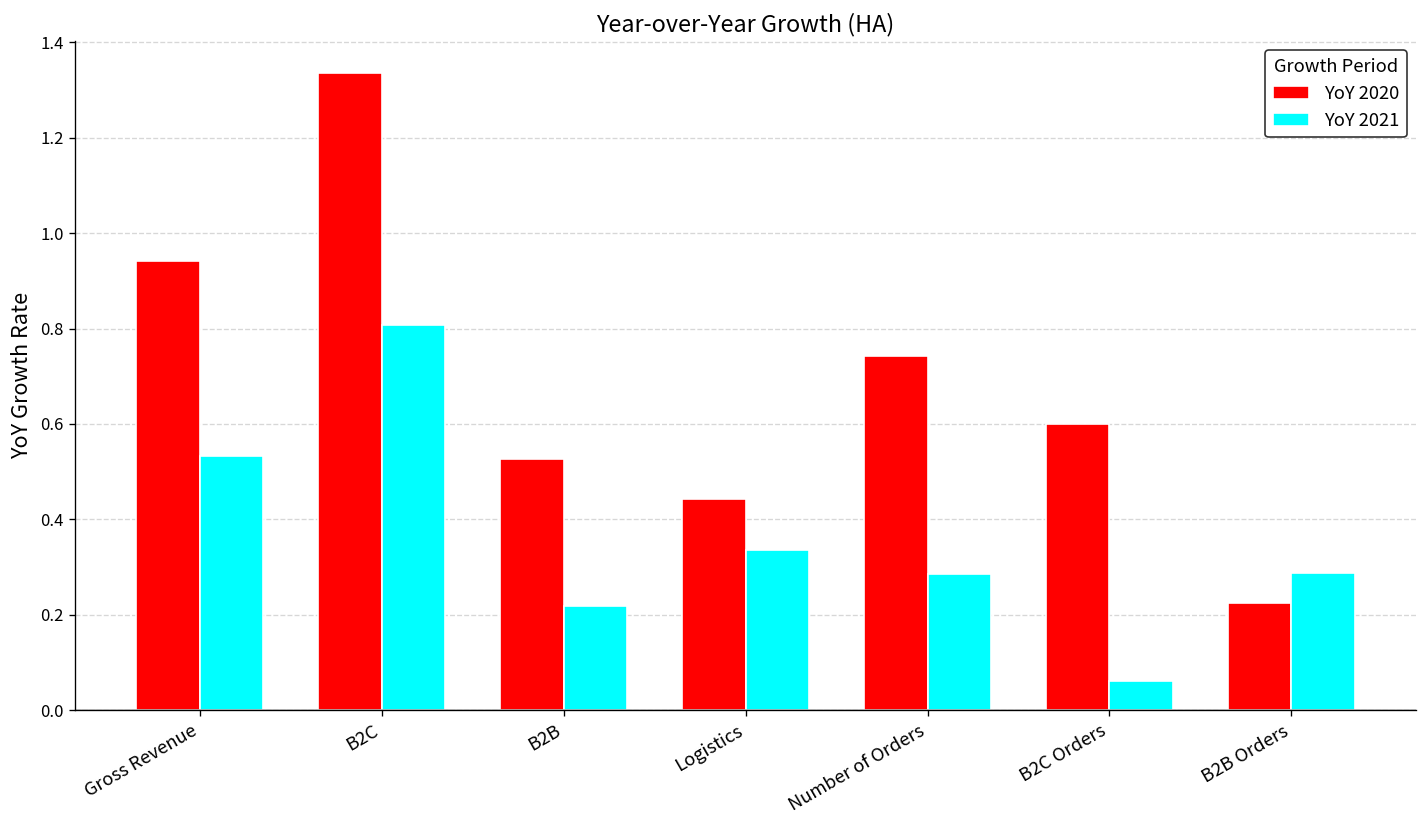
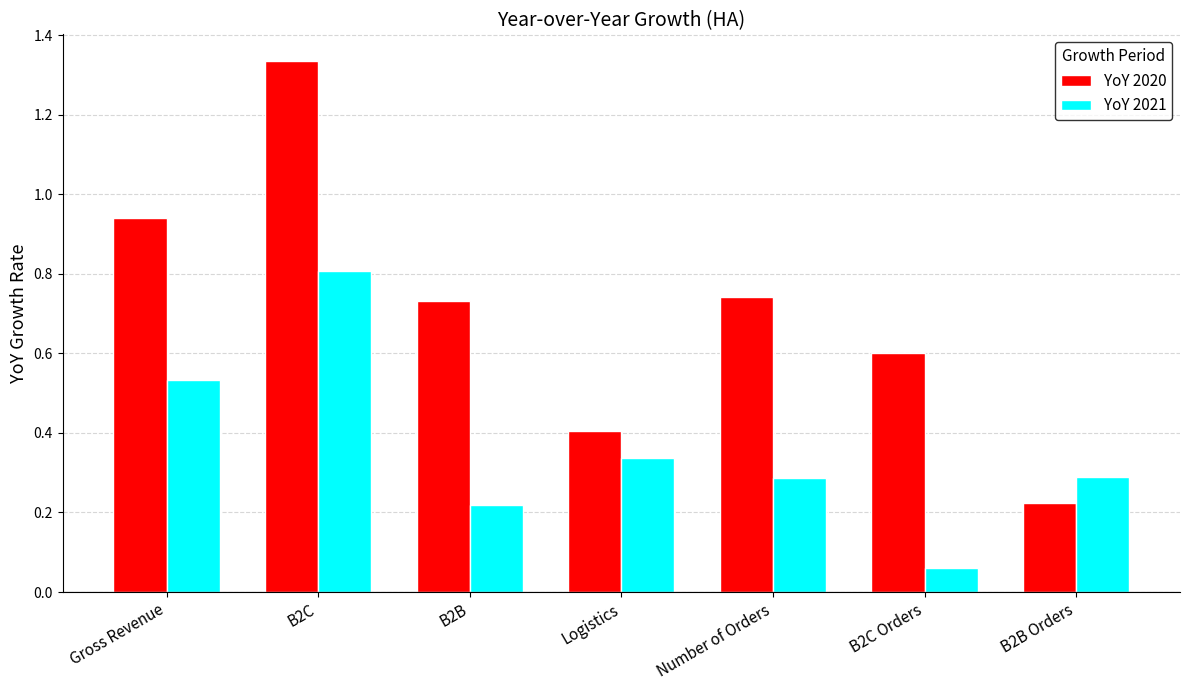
YoY 2020, B2B: 0.53 -> 0.73
YoY 2020, Logistics: 0.44 -> 0.40
